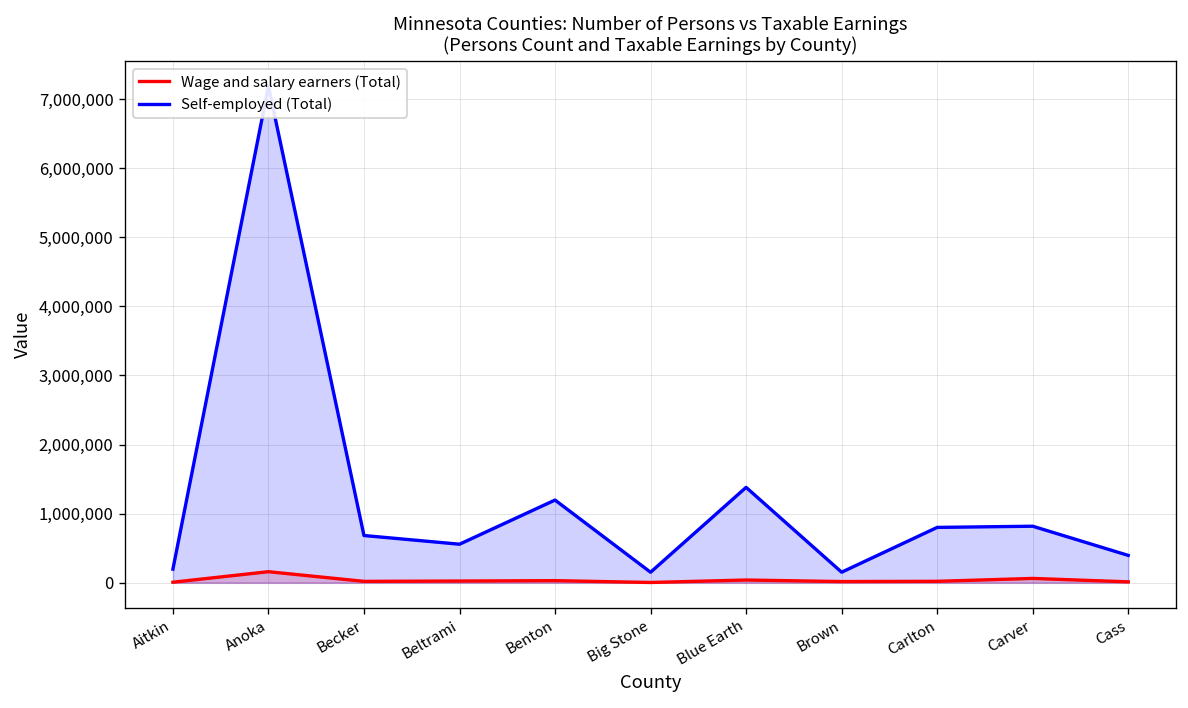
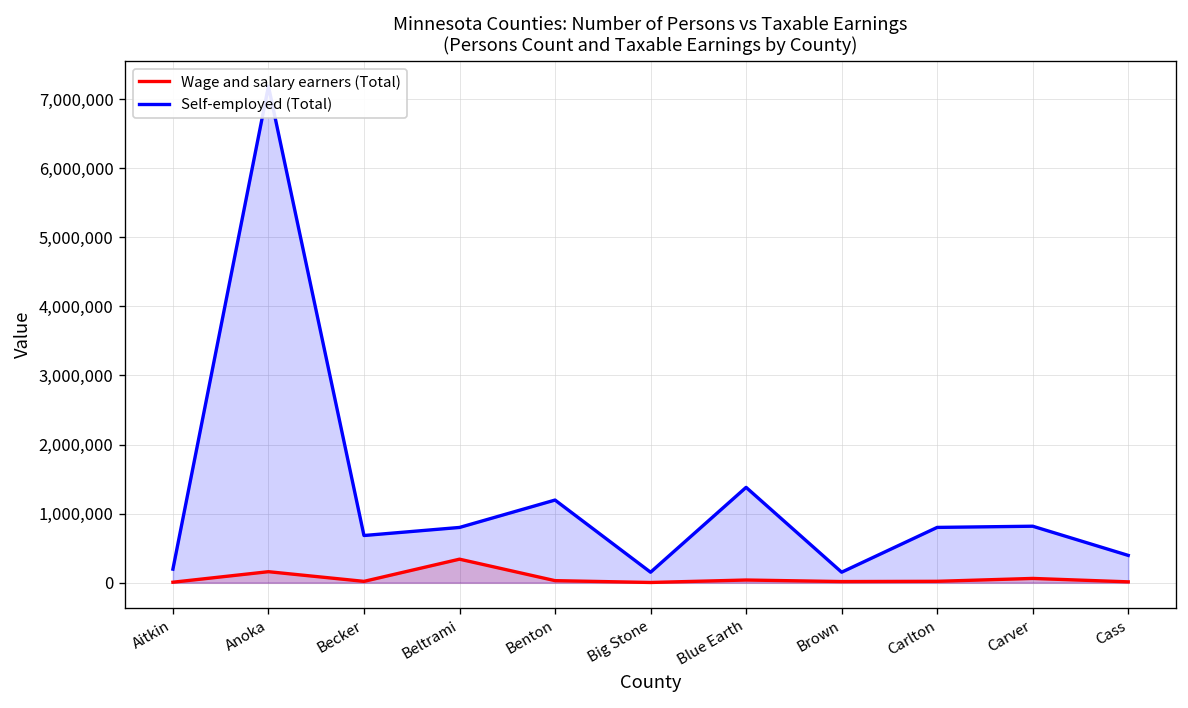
Wage and salary earners (Total), Beltrami: 0 -> 300,000
Self-employed (Total), Beltrami: 600,000 -> 800,000
